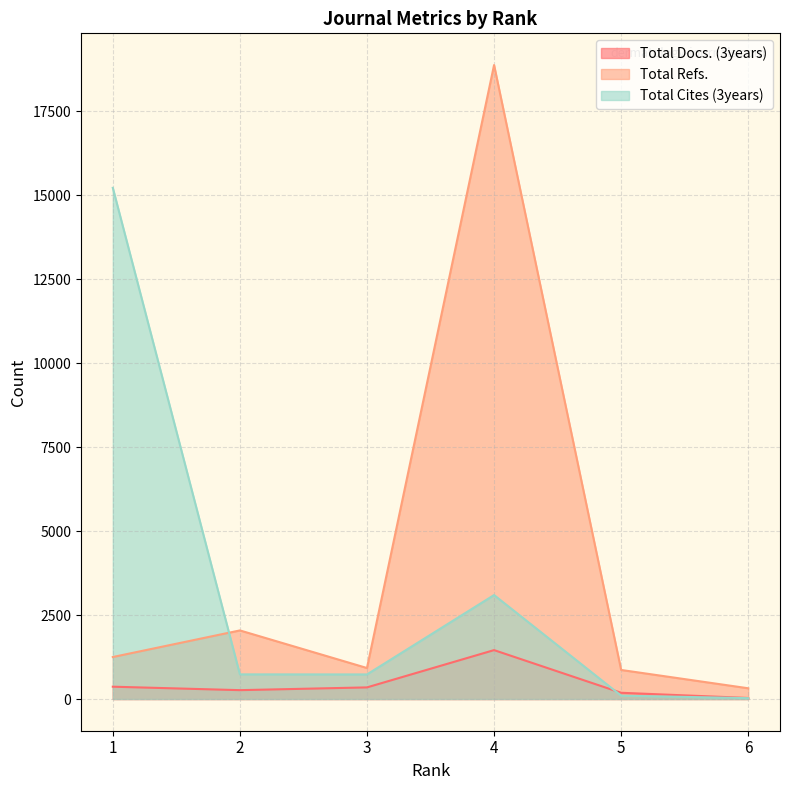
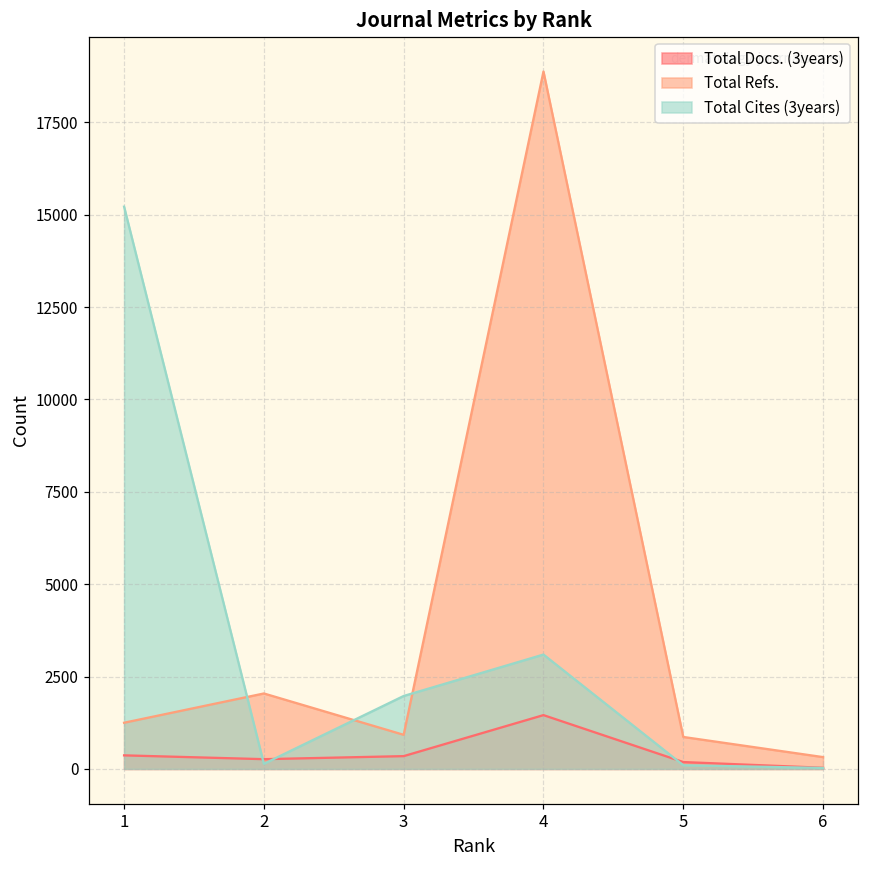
Total Cites (3years), 2: 700 -> 100
Total Cites (3years), 3: 700 -> 2000
